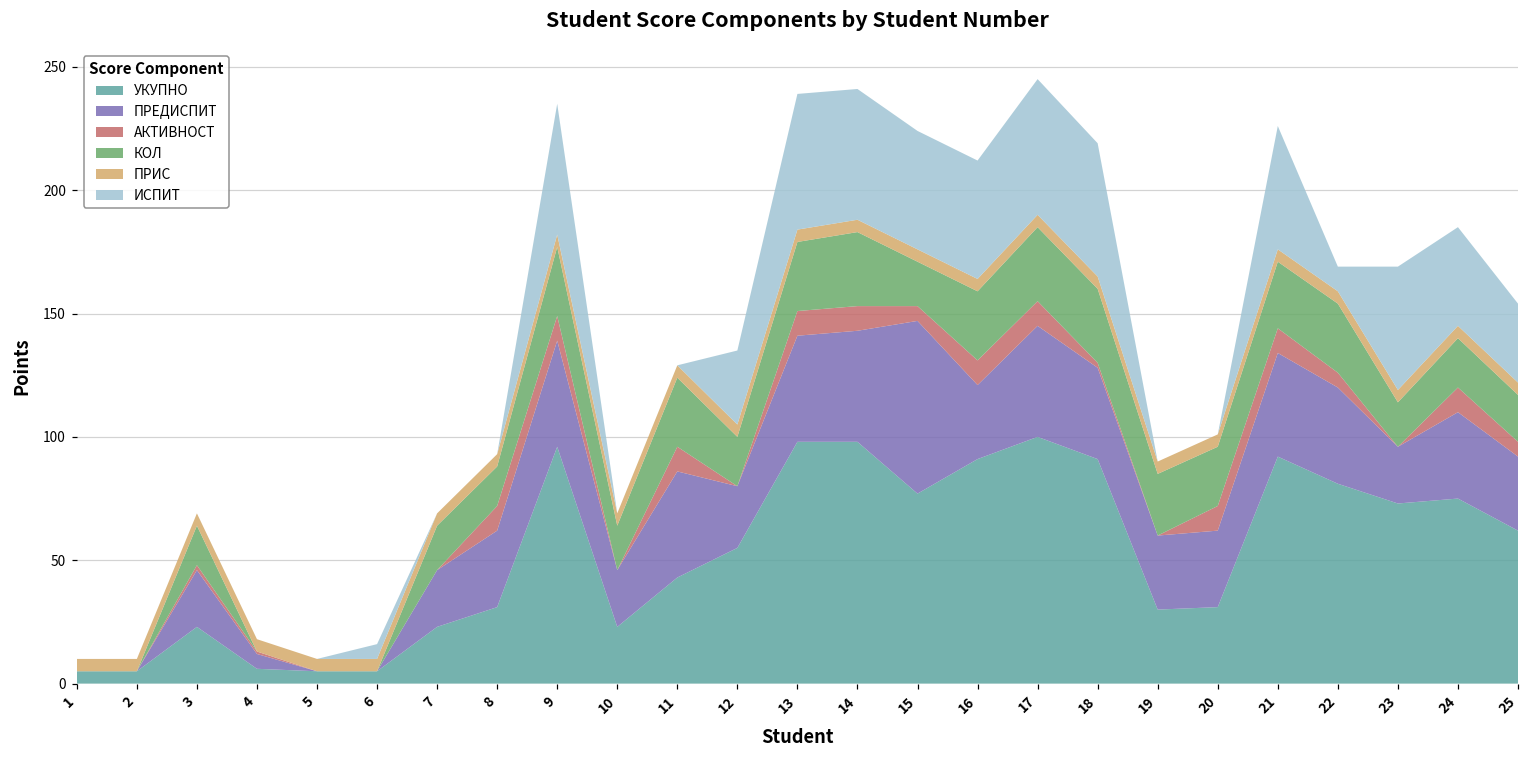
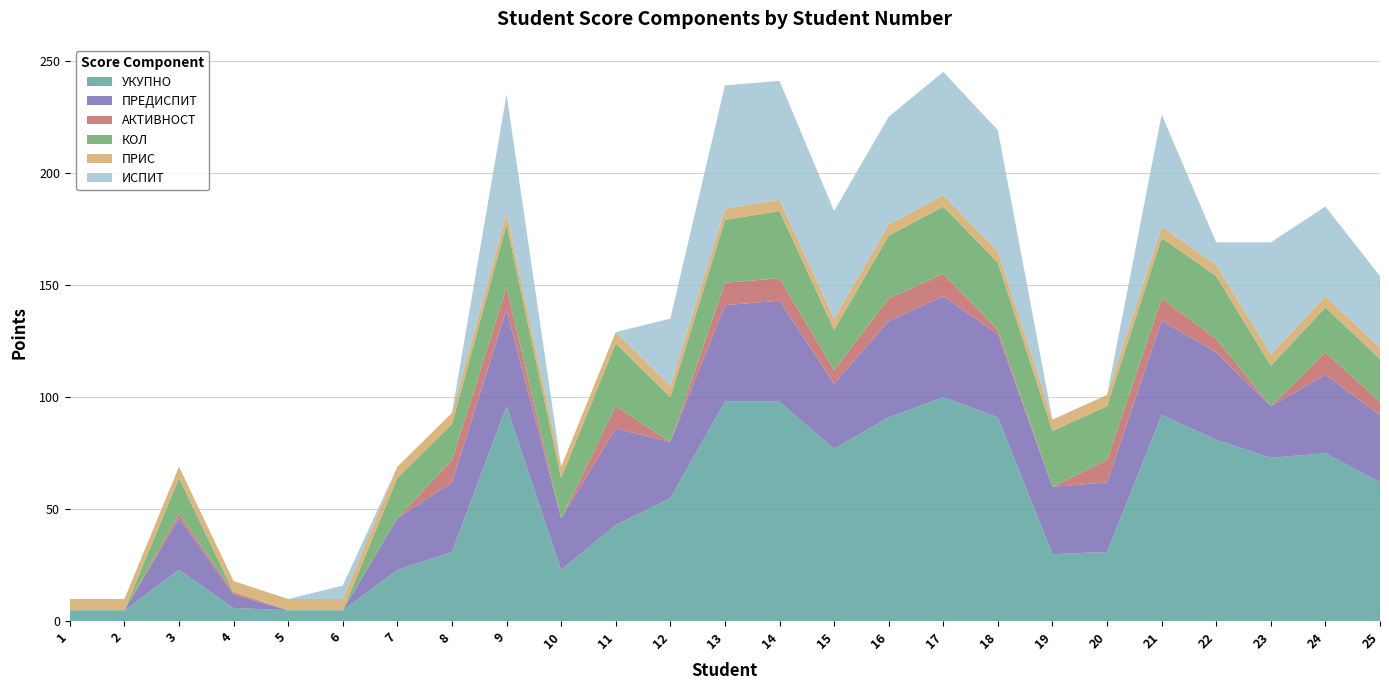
ПРЕДИСПИТ, 15: 70 -> 29
ПРЕДИСПИТ, 16: 30 -> 43
